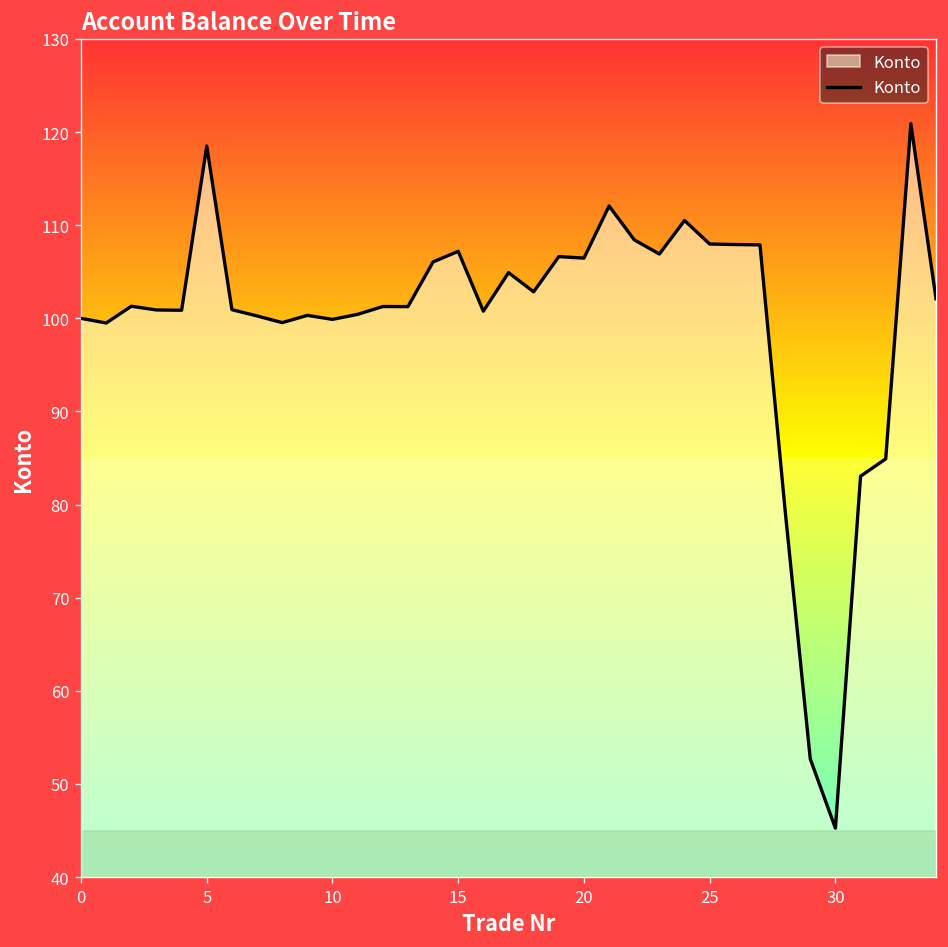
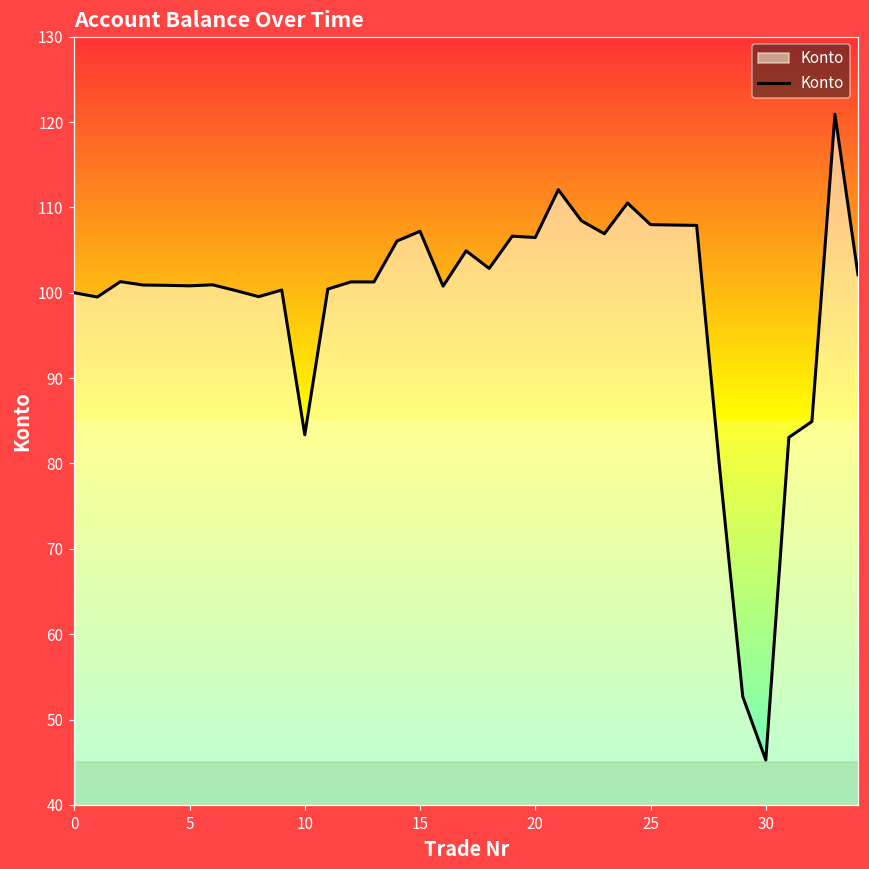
5: 119 -> 101
10: 100 -> 83
